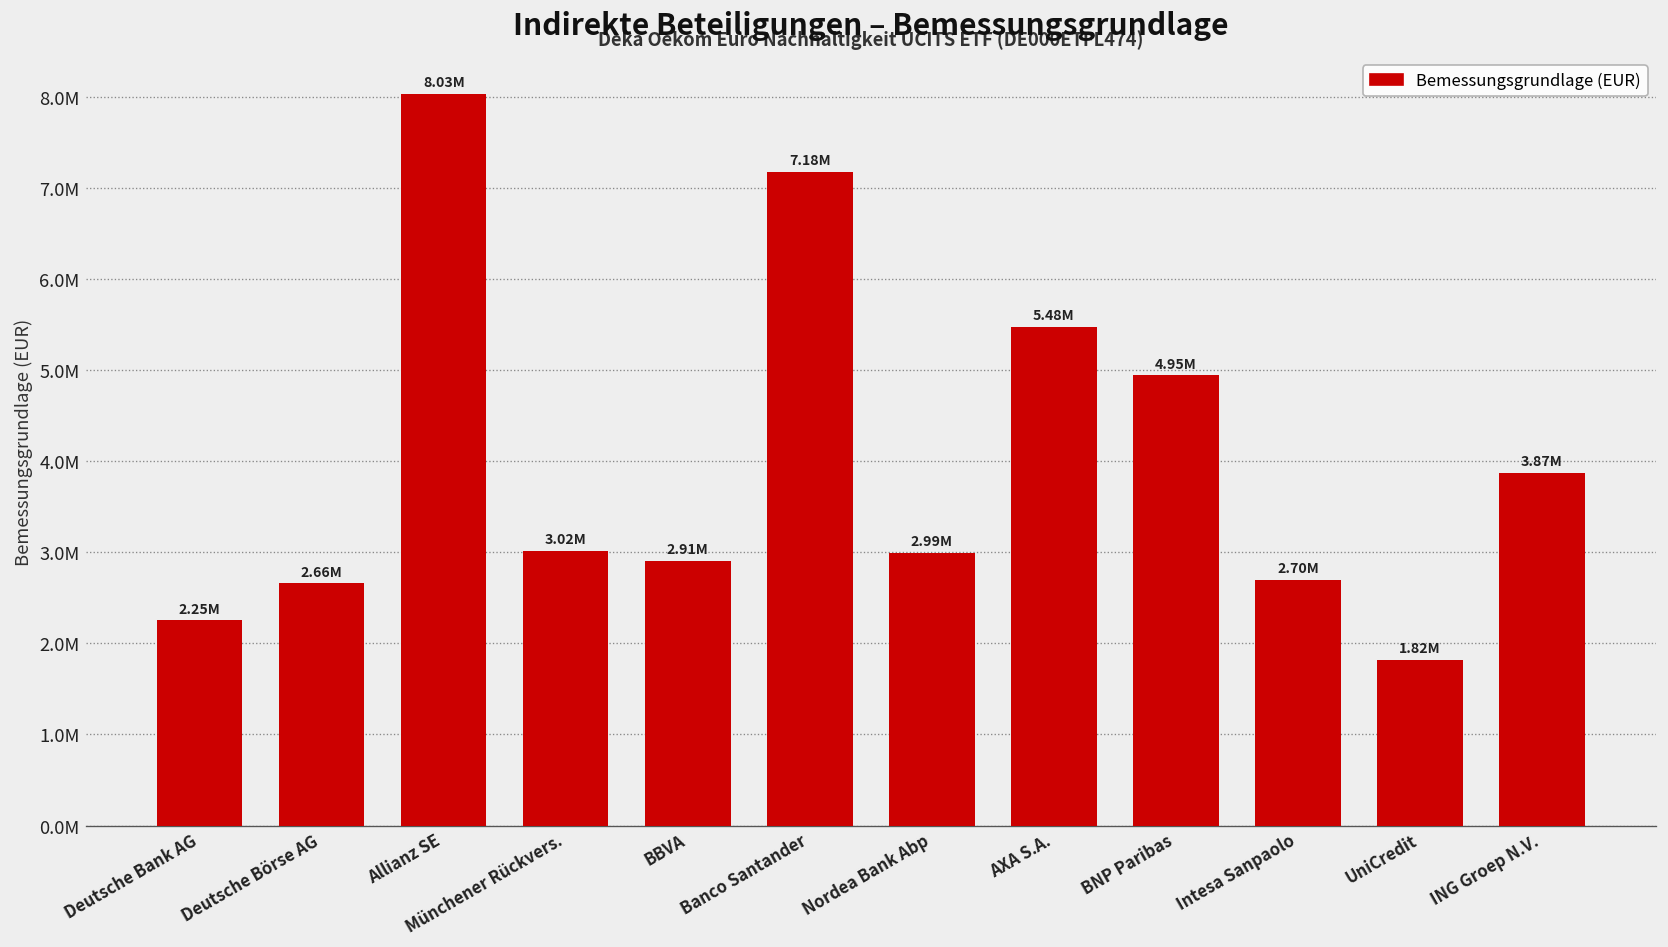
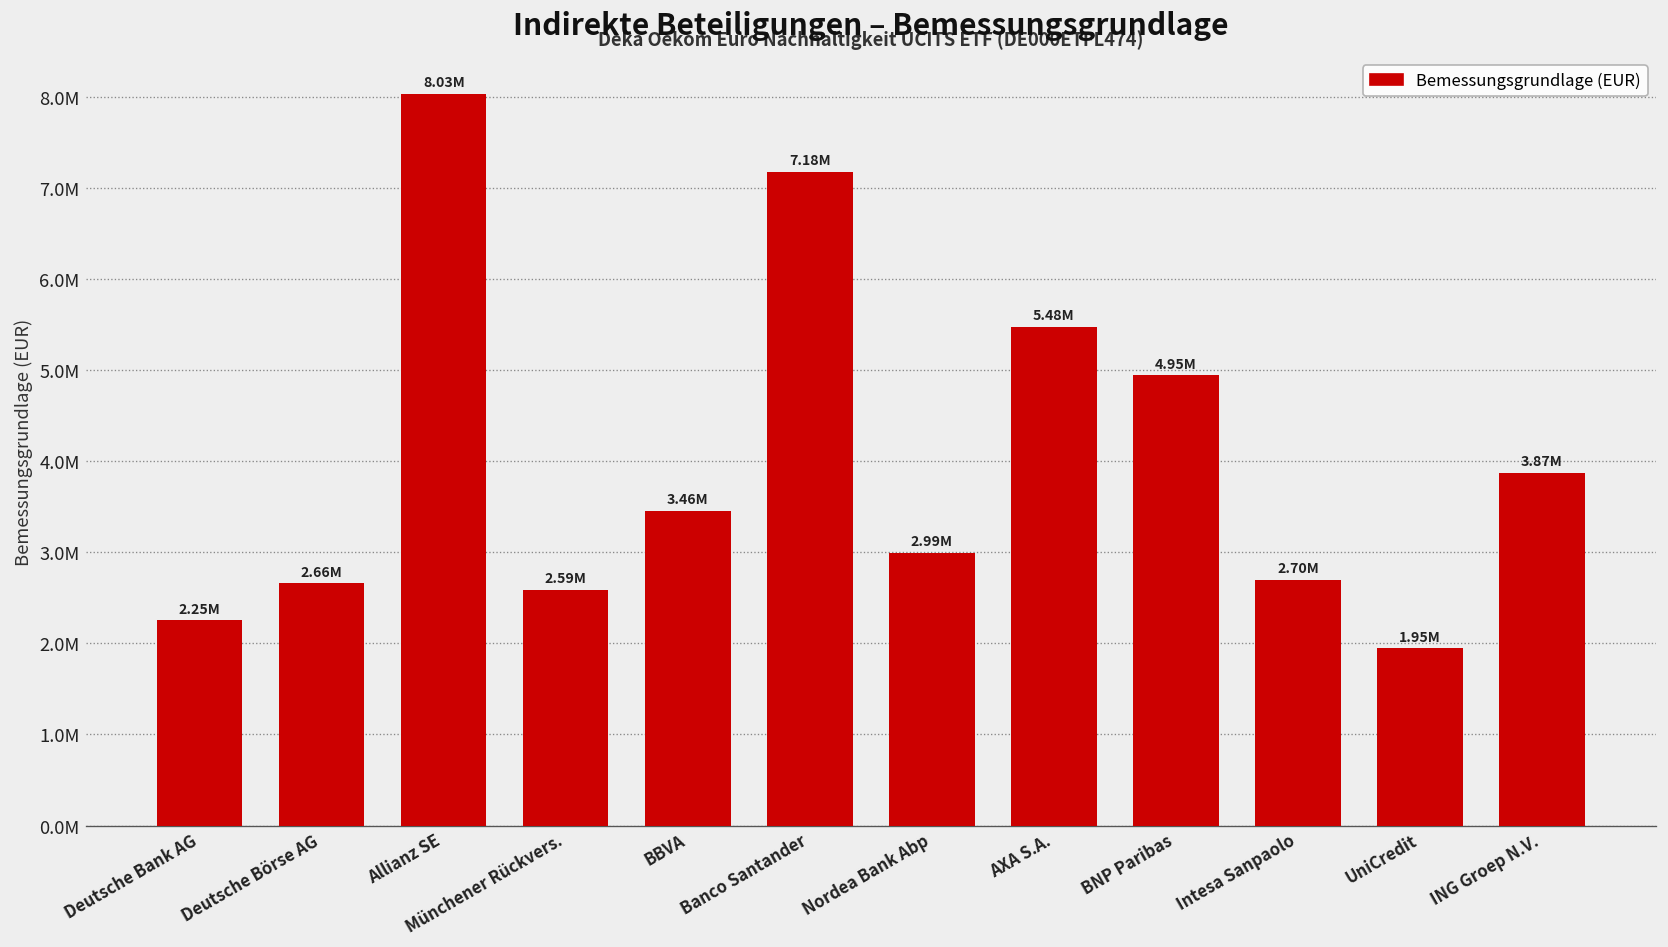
Münchener Rückvers.: 3.02M -> 2.59M
BBVA: 2.91M -> 3.46M
UniCredit: 1.82M -> 1.95M
